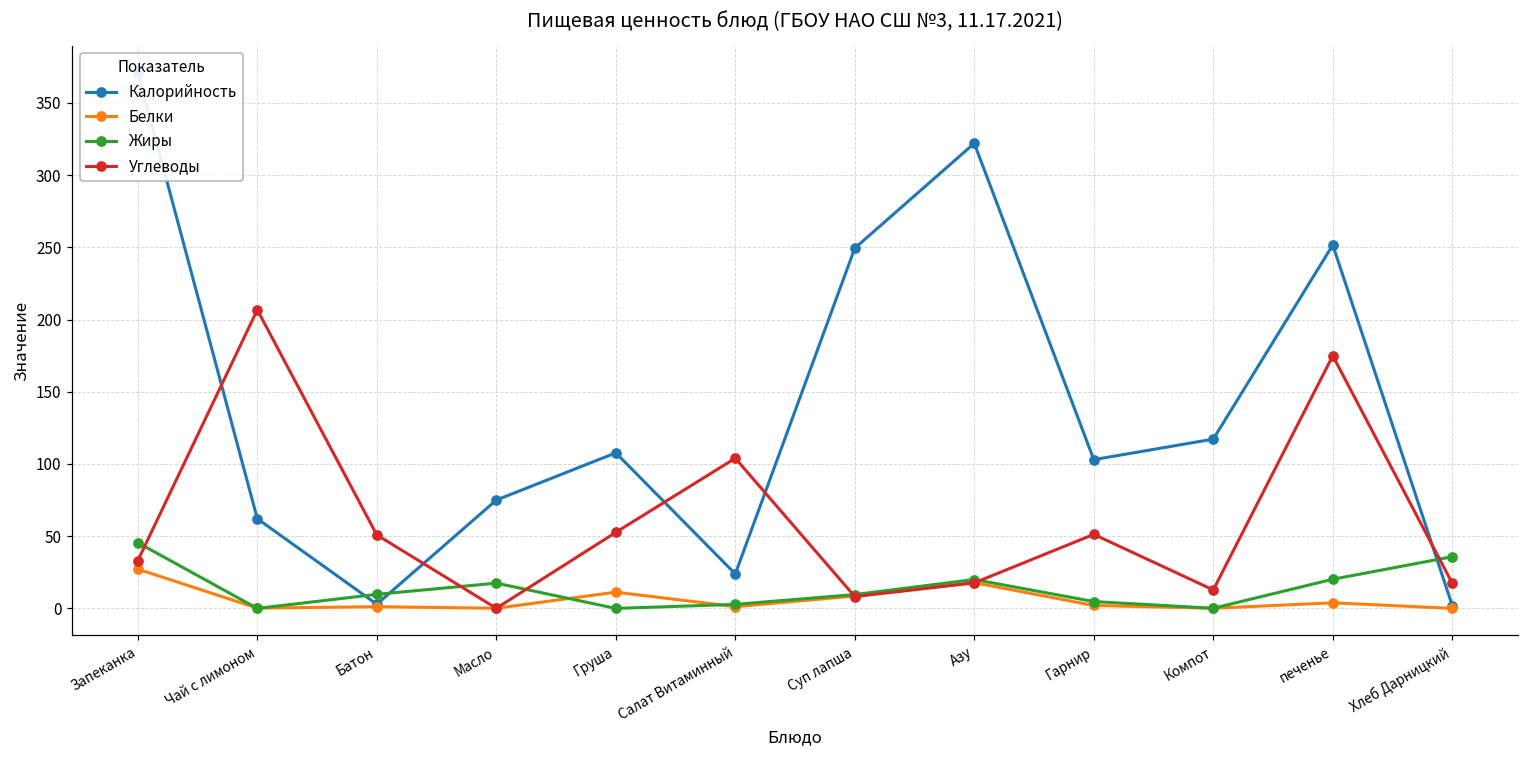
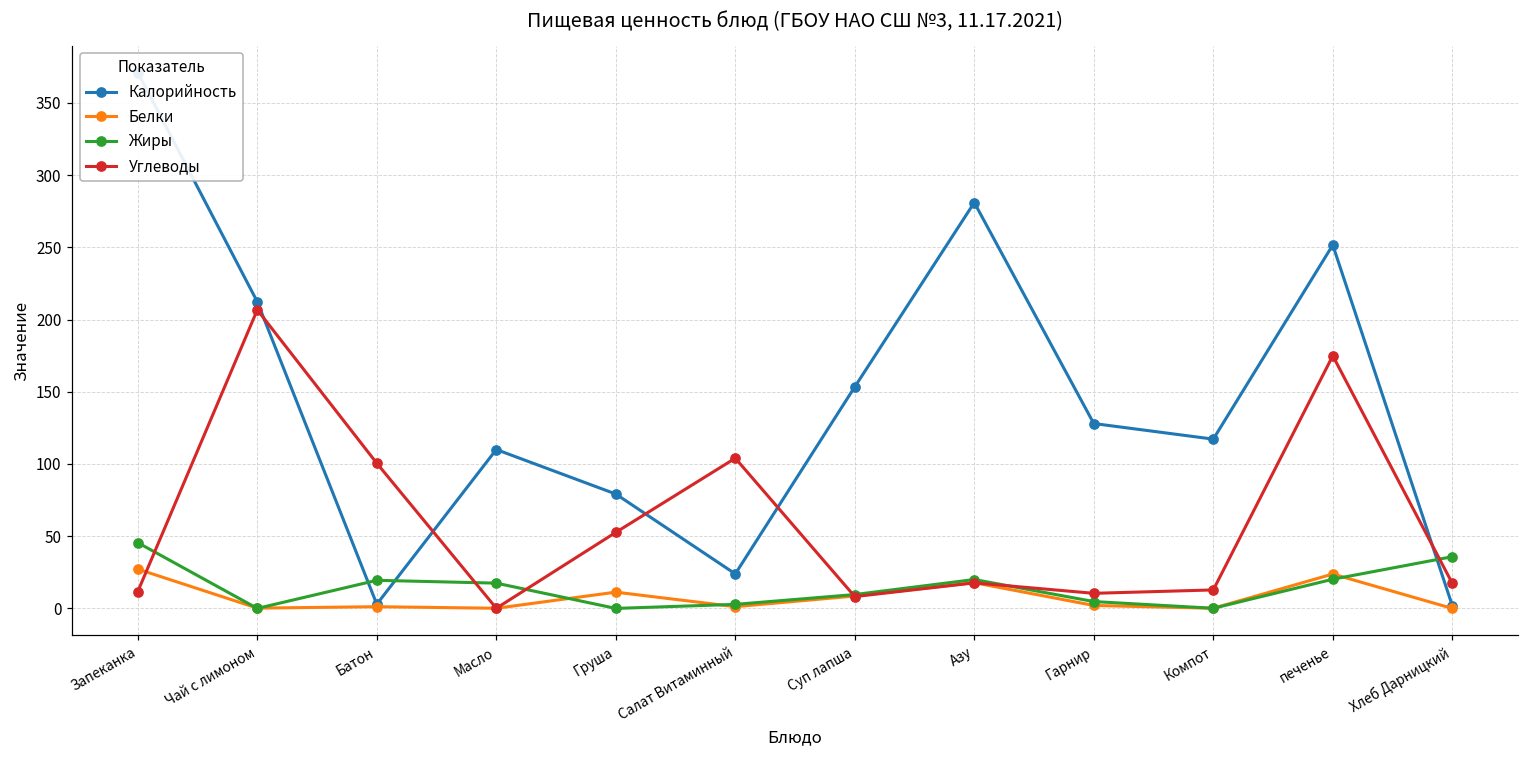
Углеводы, Запеканка: 33 -> 12
Калорийность, Чай с лимоном: 62 -> 212
Жиры, Батон: 10 -> 19
Углеводы, Батон: 51 -> 101
Калорийность, Масло: 75 -> 110
Калорийность, Груша: 108 -> 79
Калорийность, Суп лапша: 249 -> 153
Калорийность, Азу: 322 -> 281
Калорийность, Гарнир: 103 -> 128
Углеводы, Гарнир: 51 -> 10
Белки, печенье: 4 -> 24
